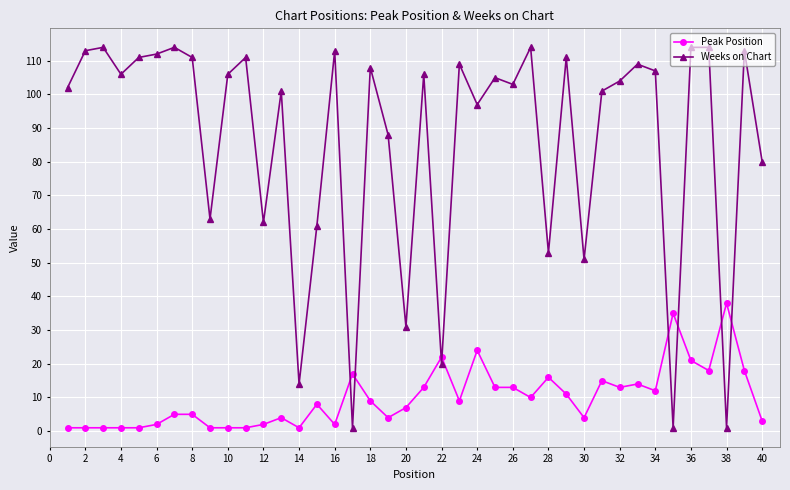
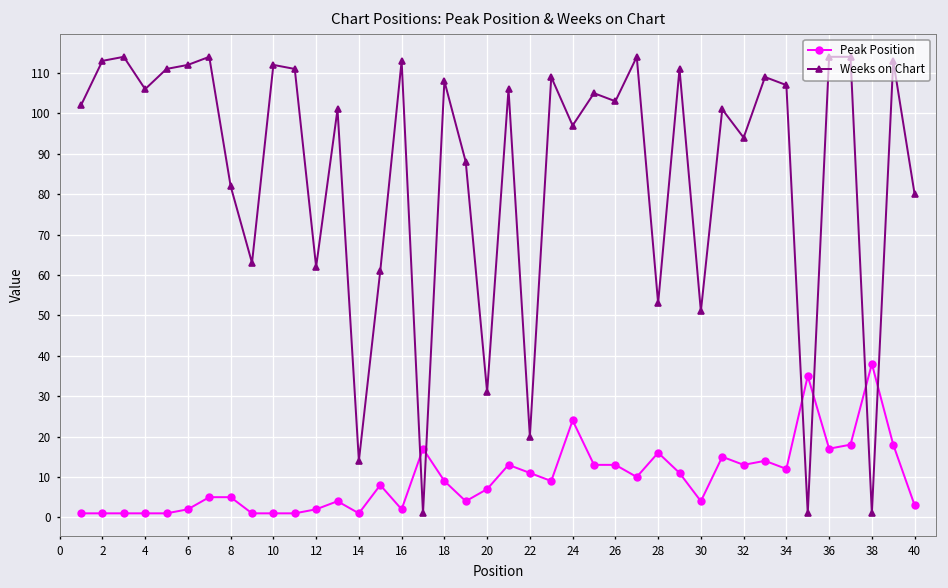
Weeks on Chart, 8: 111 -> 82
Weeks on Chart, 10: 106 -> 112
Peak Position, 22: 22 -> 11
Weeks on Chart, 32: 104 -> 94
Peak Position, 36: 21 -> 17
